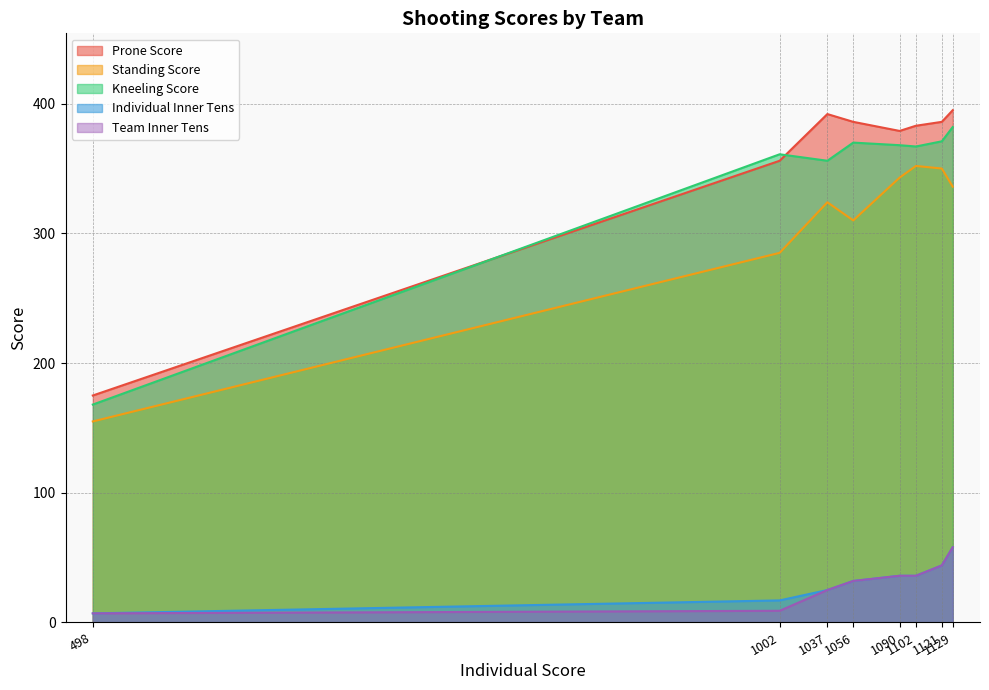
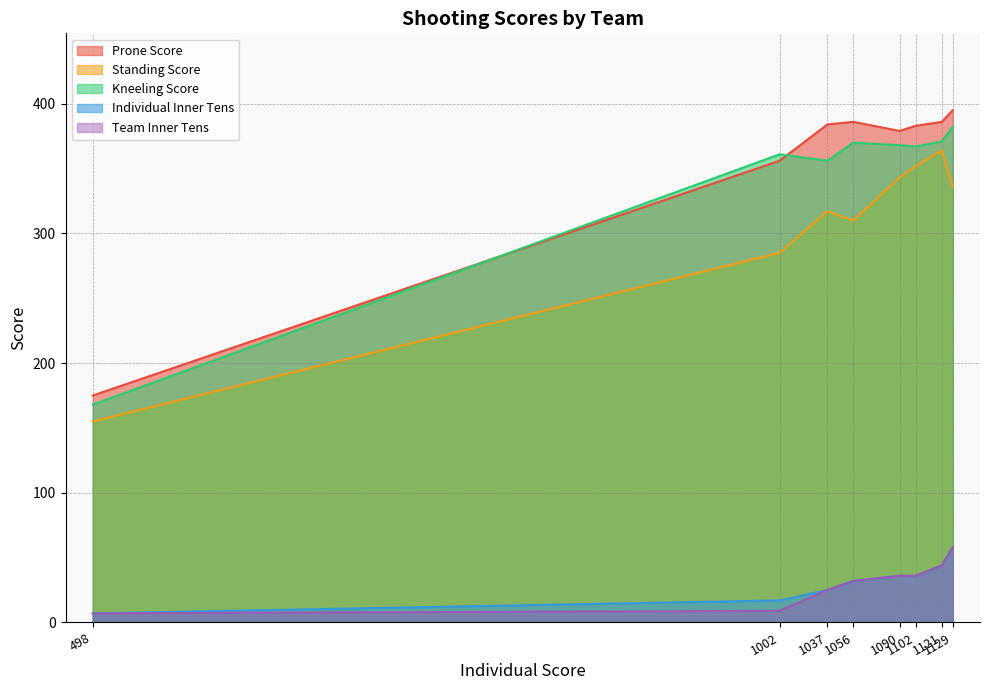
Prone Score, 1037: 392 -> 384
Standing Score, 1037: 324 -> 317
Standing Score, 1121: 350 -> 364
